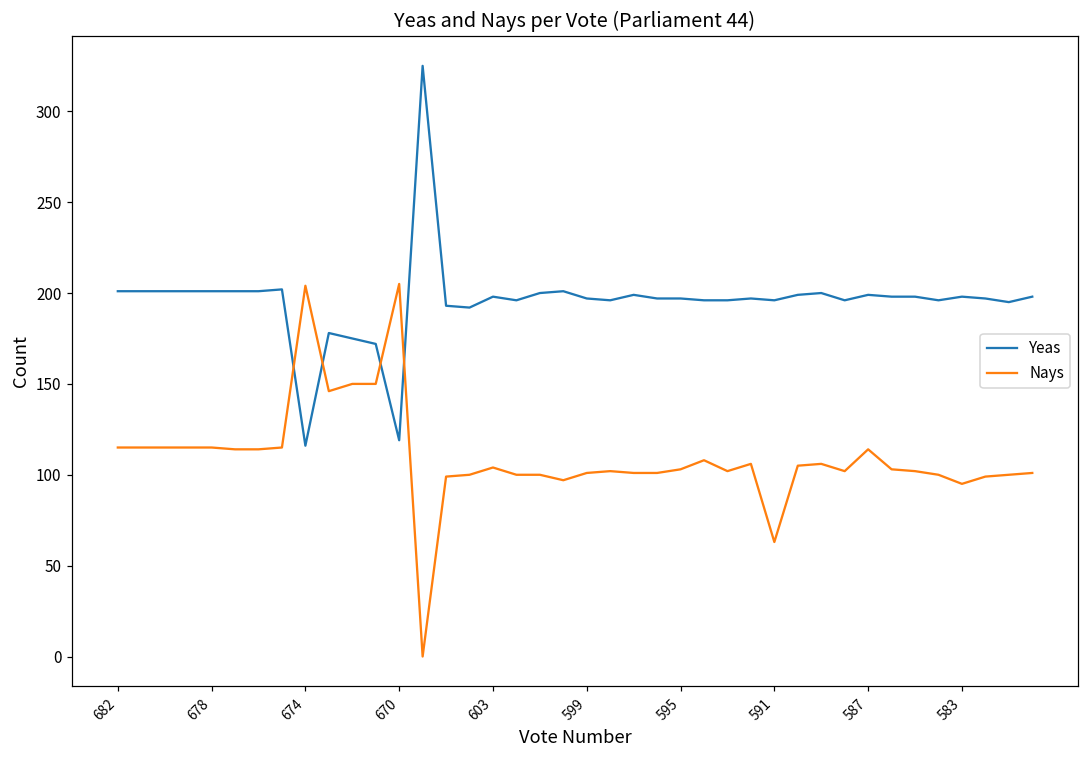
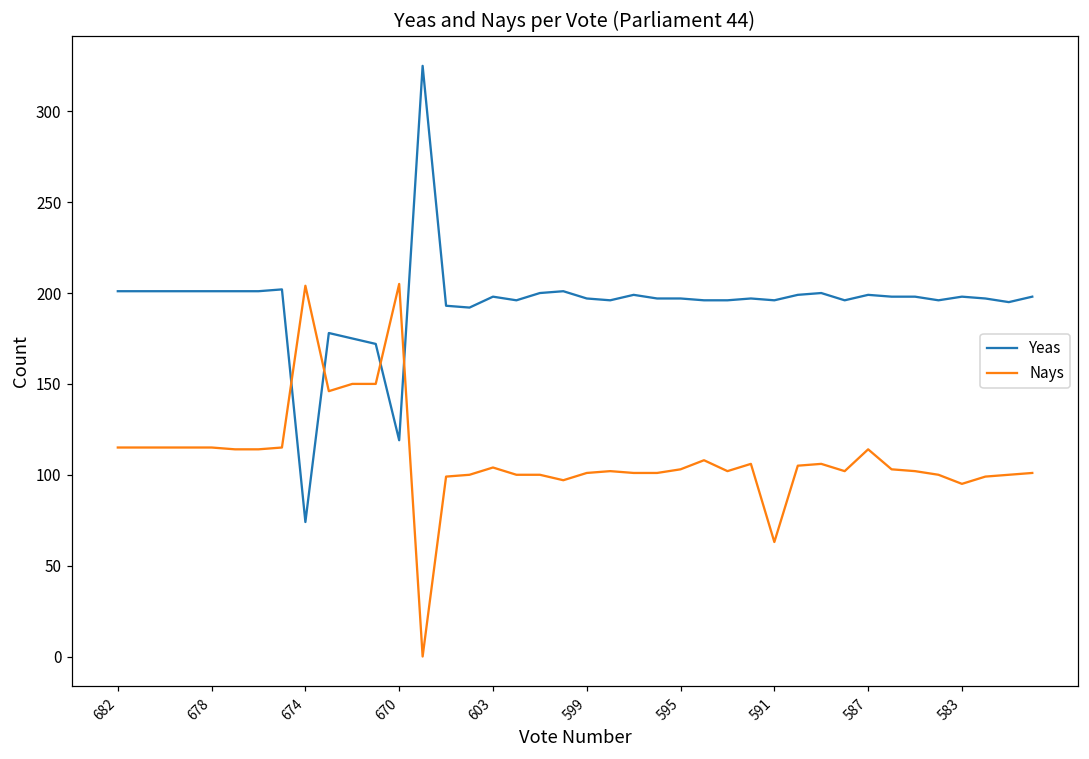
Yeas, 674: 116 -> 74
